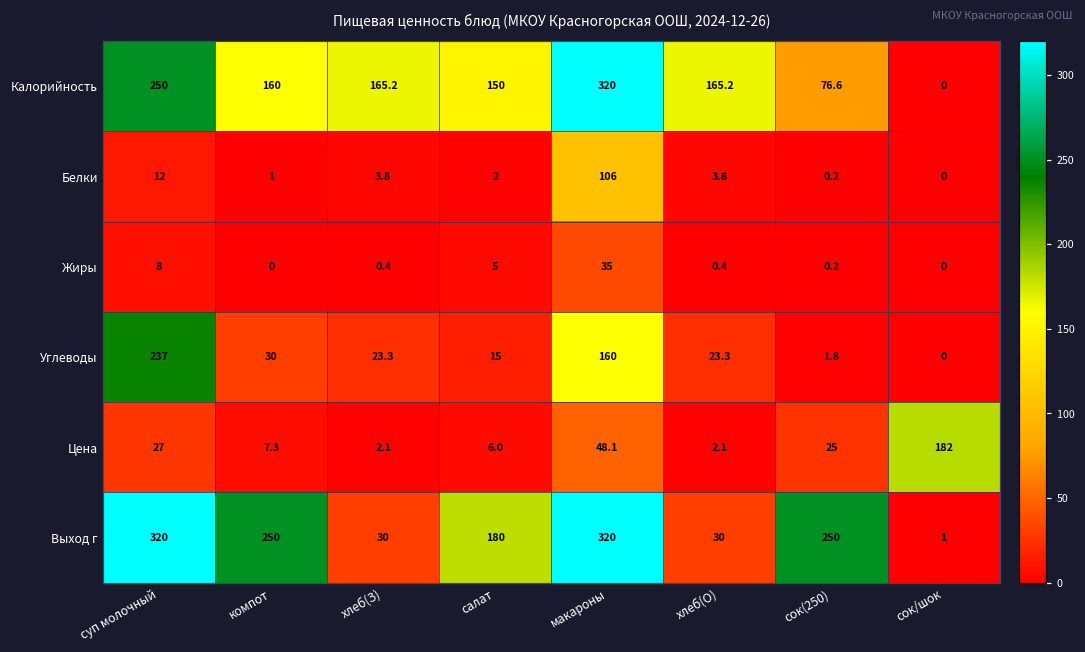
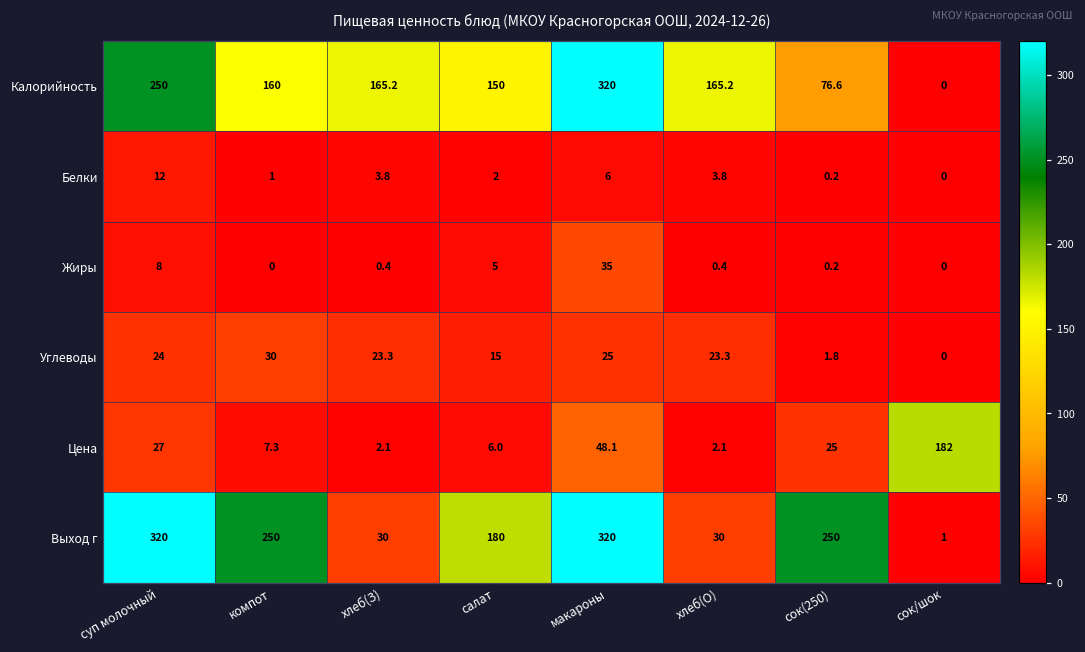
Белки, макароны: 106 -> 6
Углеводы, суп молочный: 237 -> 24
Углеводы, макароны: 160 -> 25
